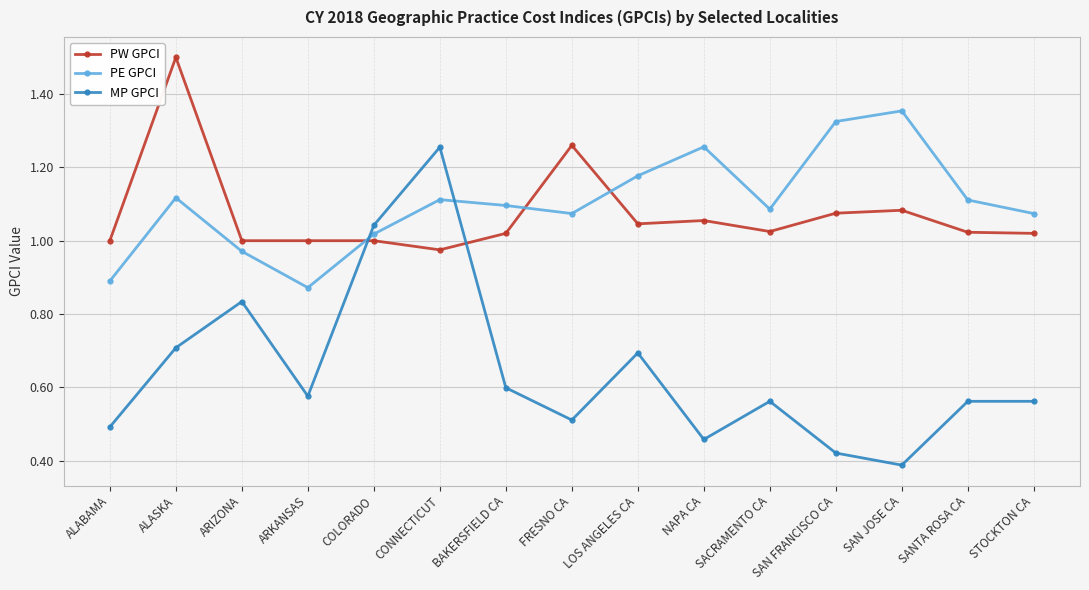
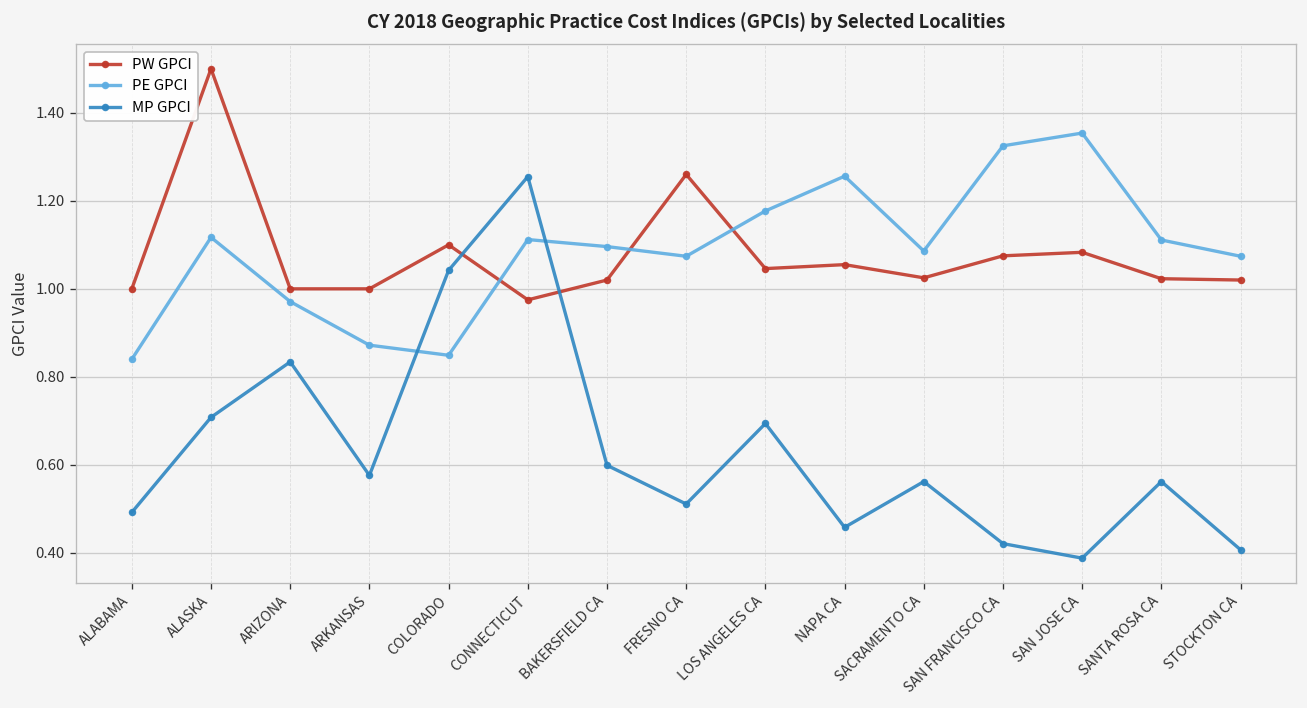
PE GPCI, ALABAMA: 0.89 -> 0.84
PW GPCI, COLORADO: 1.0 -> 1.1
PE GPCI, COLORADO: 1.02 -> 0.85
MP GPCI, STOCKTON CA: 0.56 -> 0.41
